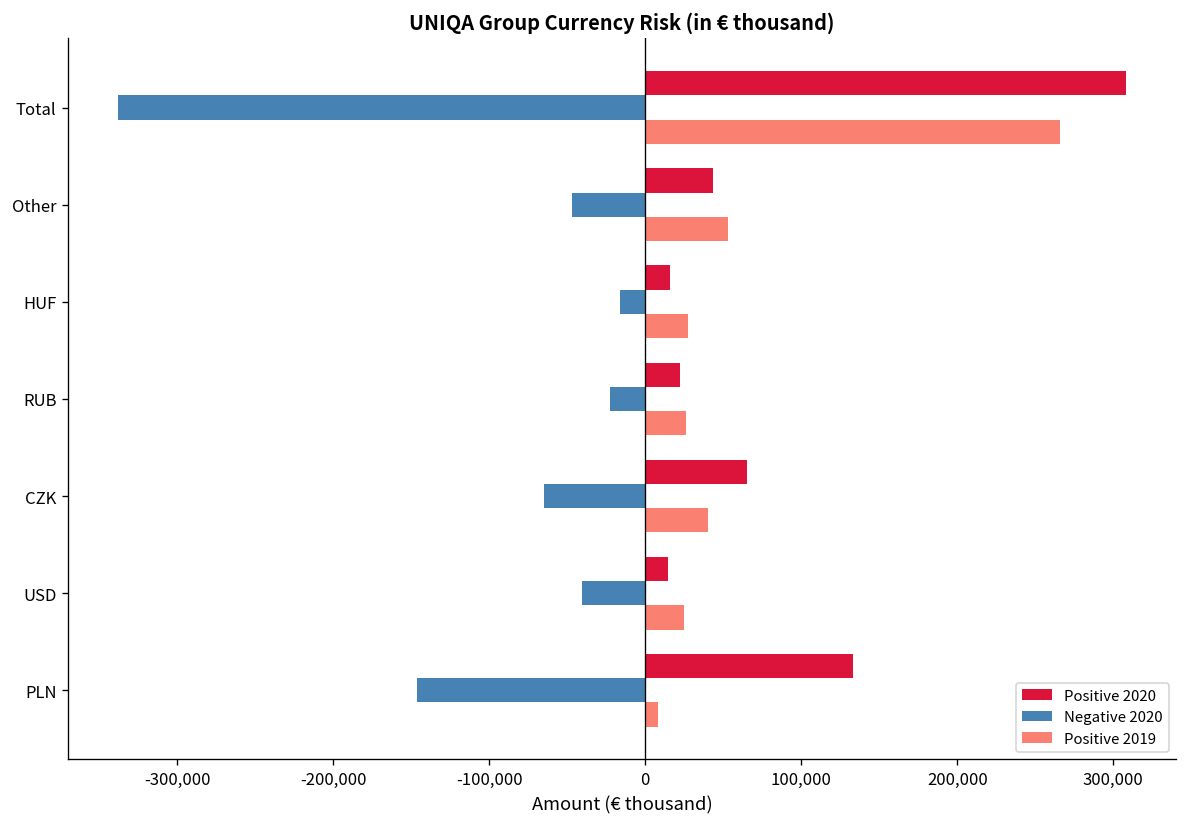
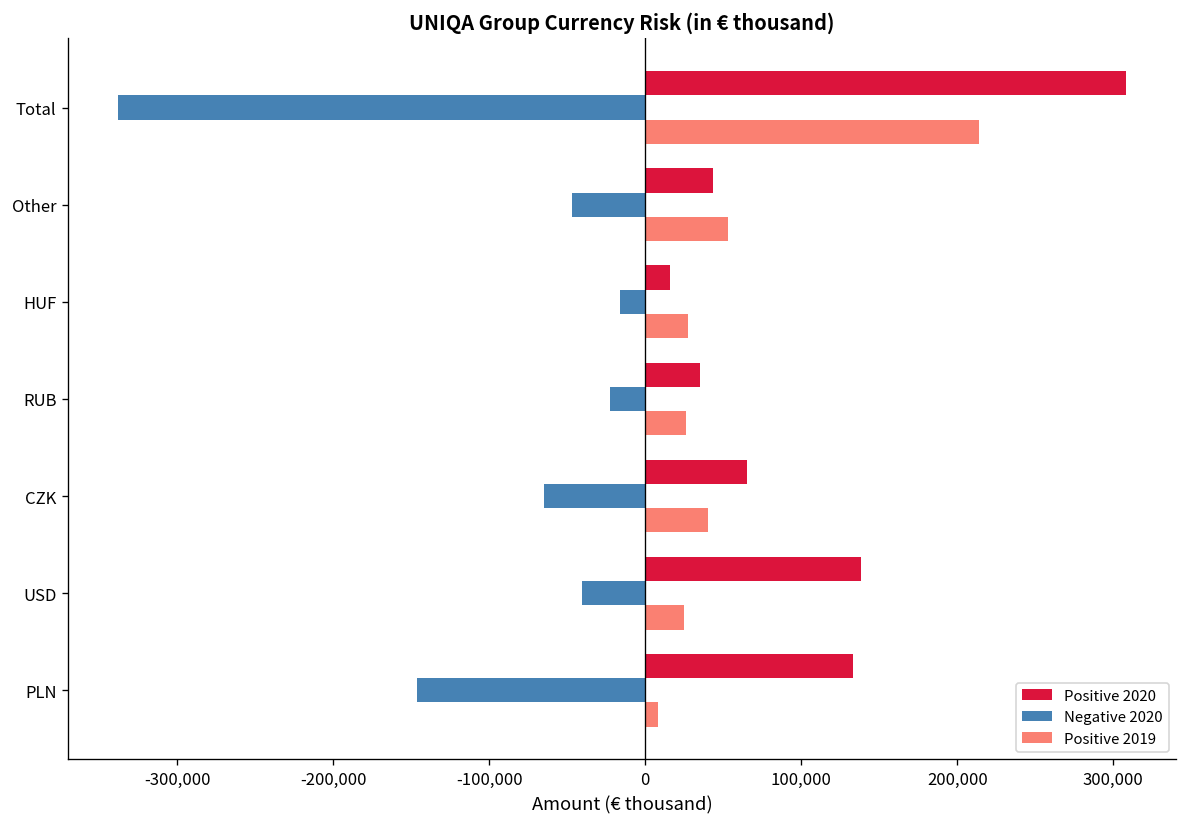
Positive 2019, Total: 266,000 -> 214,000
Positive 2020, RUB: 22,000 -> 35,000
Positive 2020, USD: 14,000 -> 138,000
